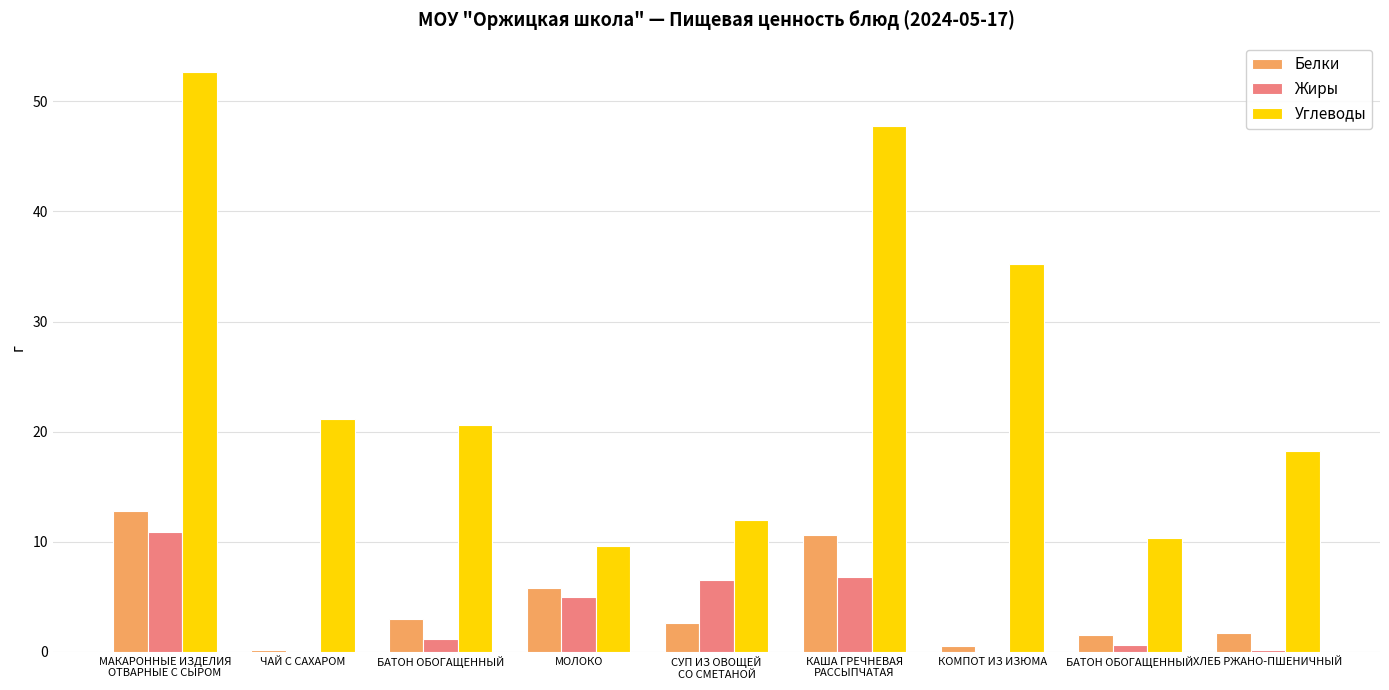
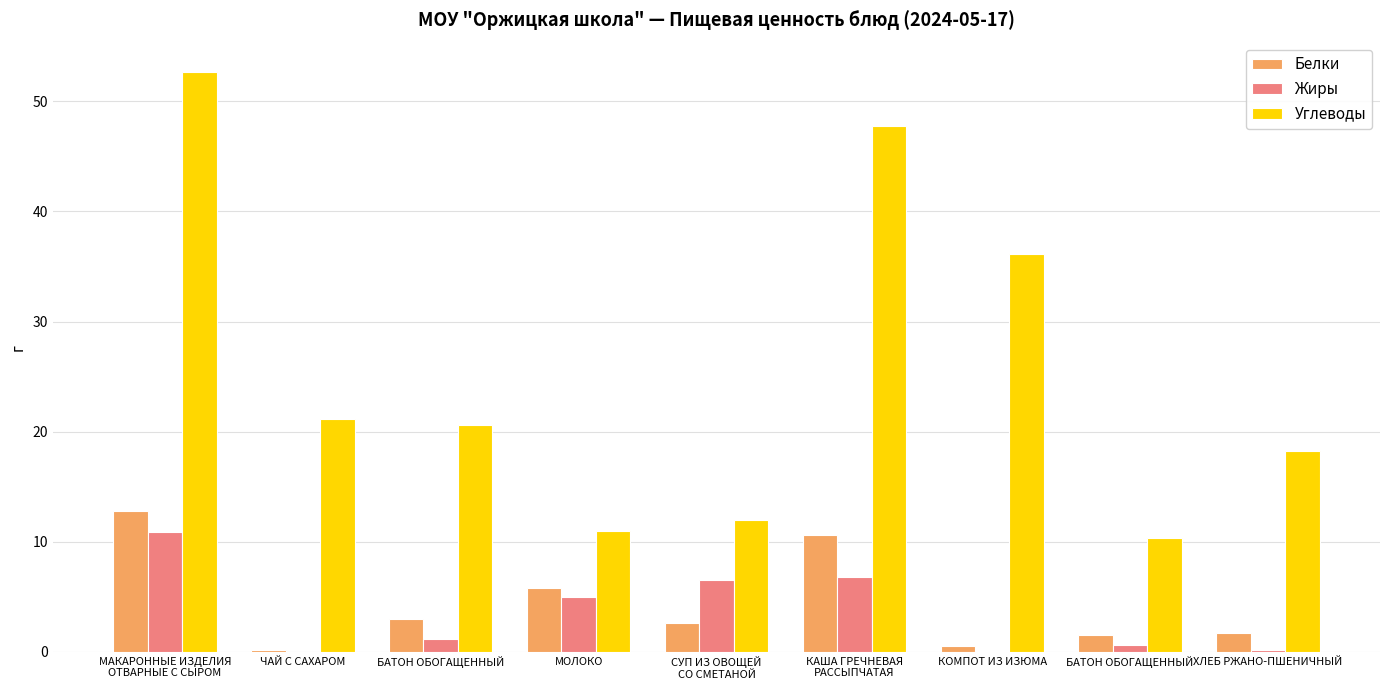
Углеводы, МОЛОКО: 9.6 -> 11.0
Углеводы, КОМПОТ ИЗ ИЗЮМА: 35.2 -> 36.1
